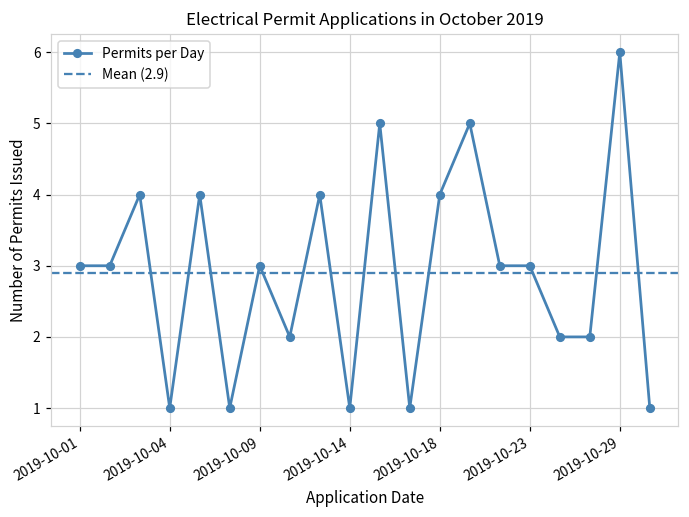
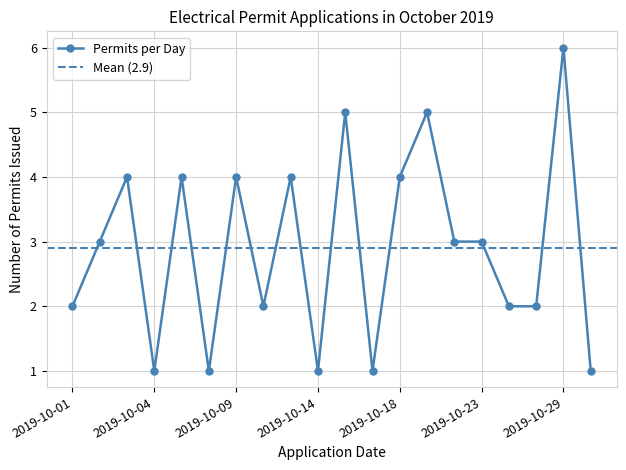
2019-10-01: 3 -> 2
2019-10-09: 3 -> 4
